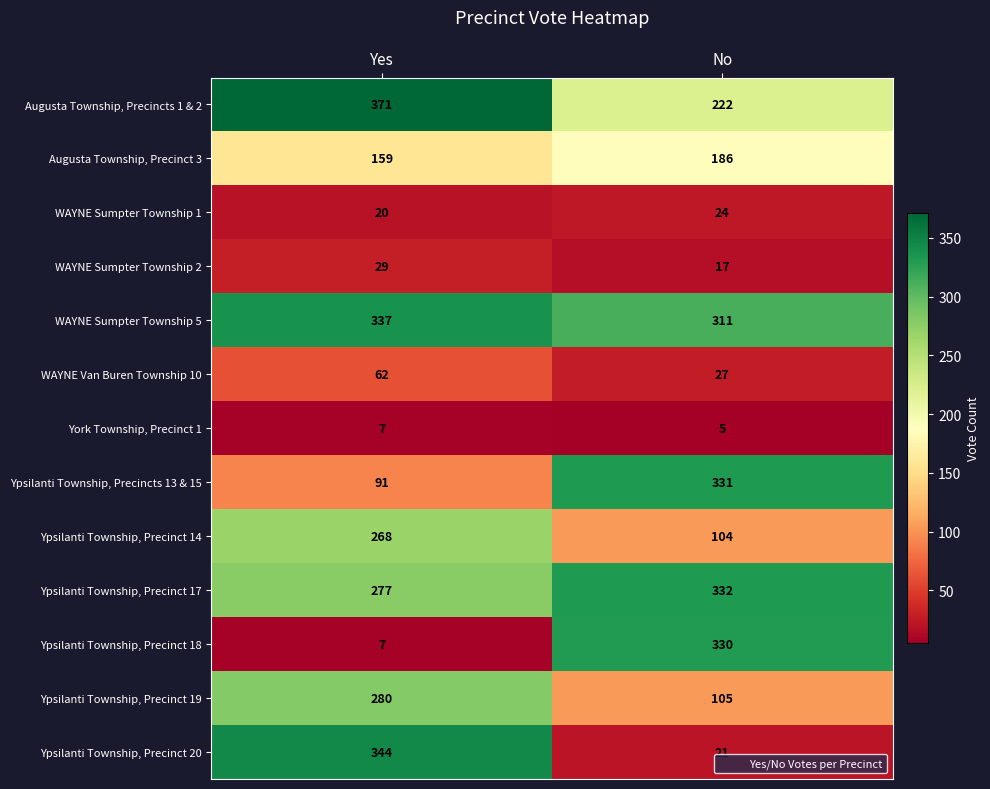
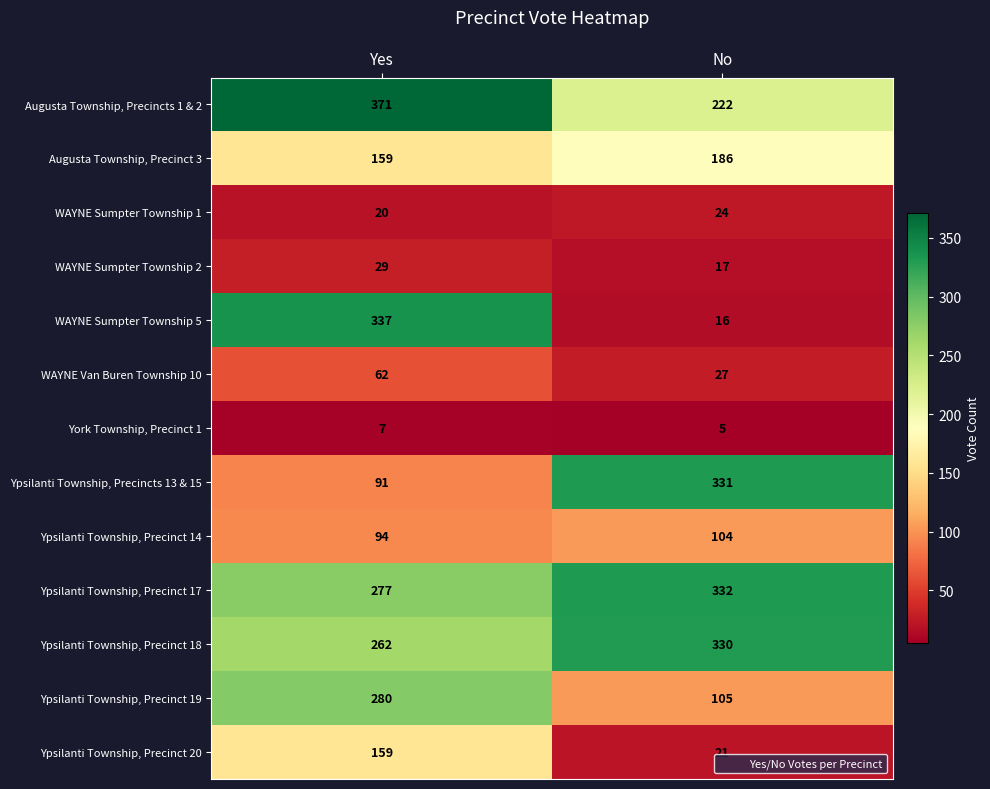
WAYNE Sumpter Township 5, No: 311 -> 16
Ypsilanti Township, Precinct 14, Yes: 268 -> 94
Ypsilanti Township, Precinct 18, Yes: 7 -> 262
Ypsilanti Township, Precinct 20, Yes: 344 -> 159
